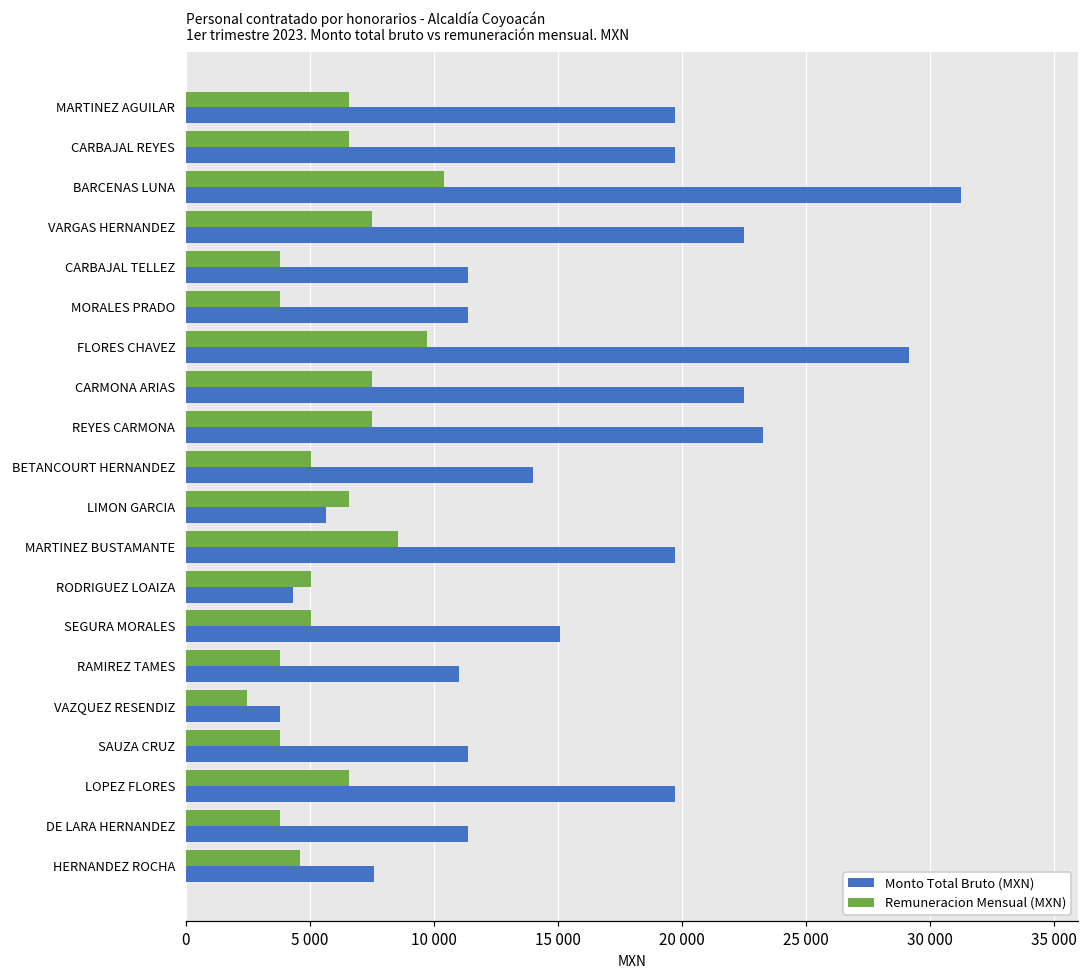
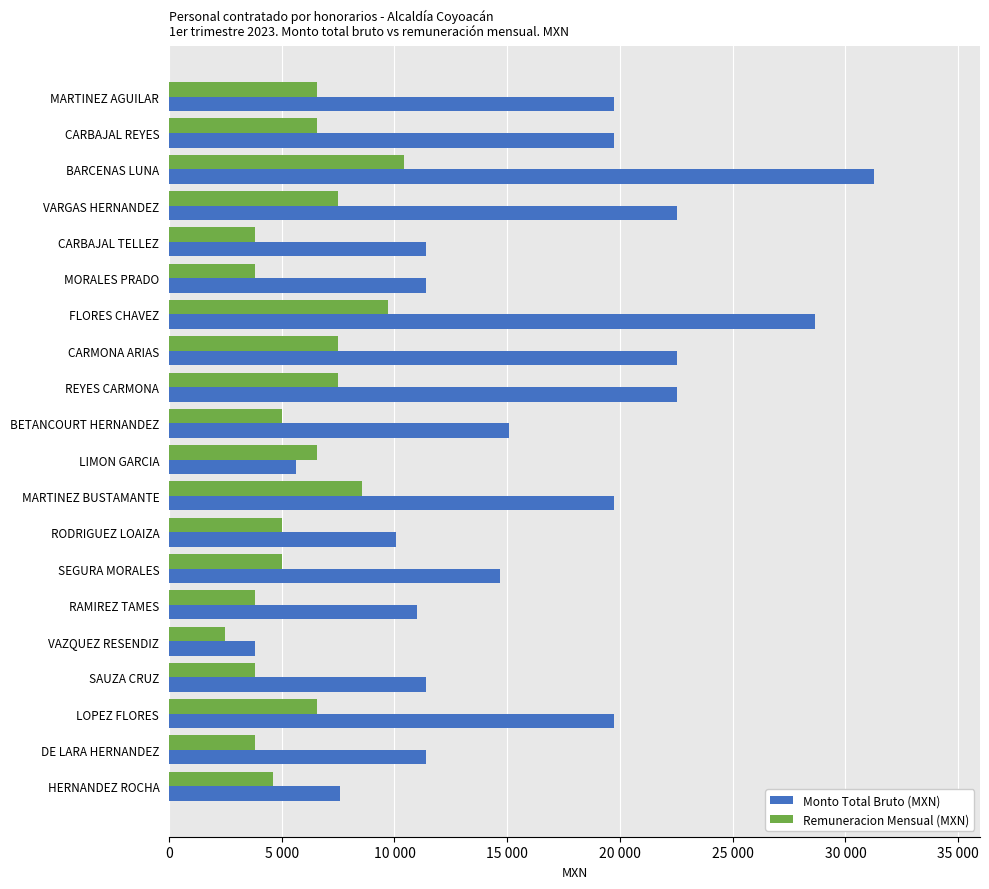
Monto Total Bruto (MXN), FLORES CHAVEZ: 29100 -> 28600
Monto Total Bruto (MXN), REYES CARMONA: 23300 -> 22500
Monto Total Bruto (MXN), BETANCOURT HERNANDEZ: 14000 -> 15100
Monto Total Bruto (MXN), RODRIGUEZ LOAIZA: 4300 -> 10100
Monto Total Bruto (MXN), SEGURA MORALES: 15100 -> 14700
